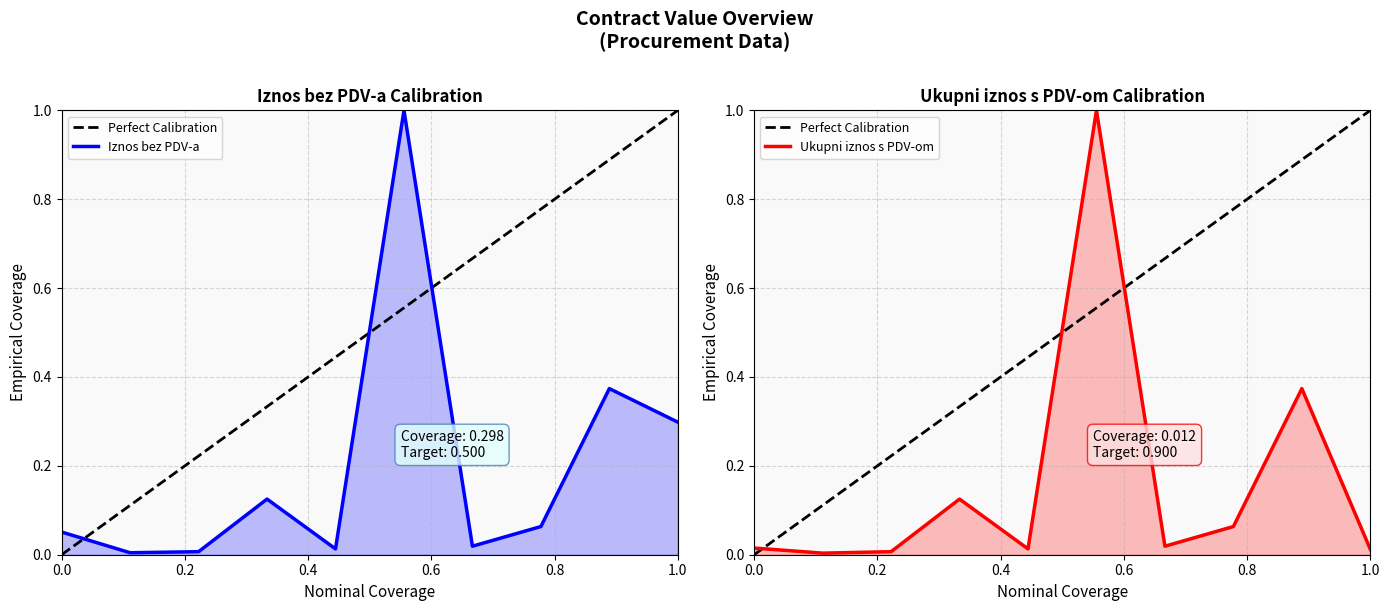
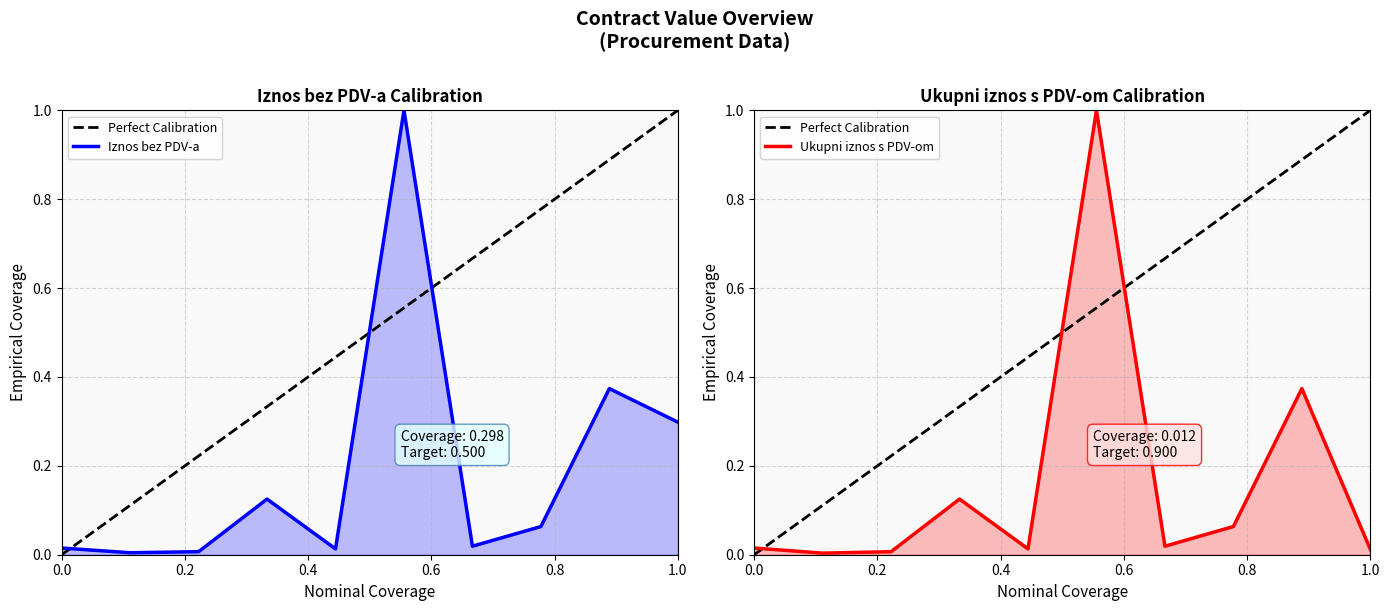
Iznos bez PDV-a Calibration, Iznos bez PDV-a, 0.0: 0.05 -> 0.02
